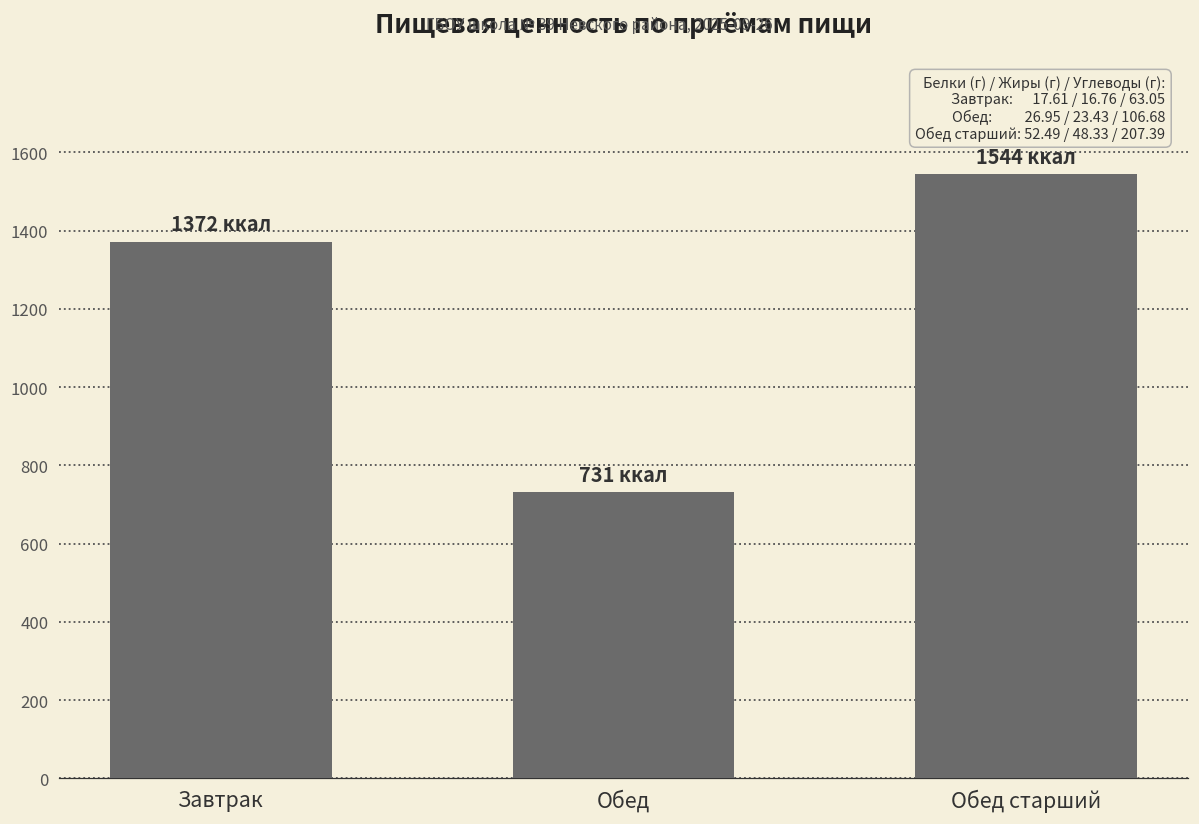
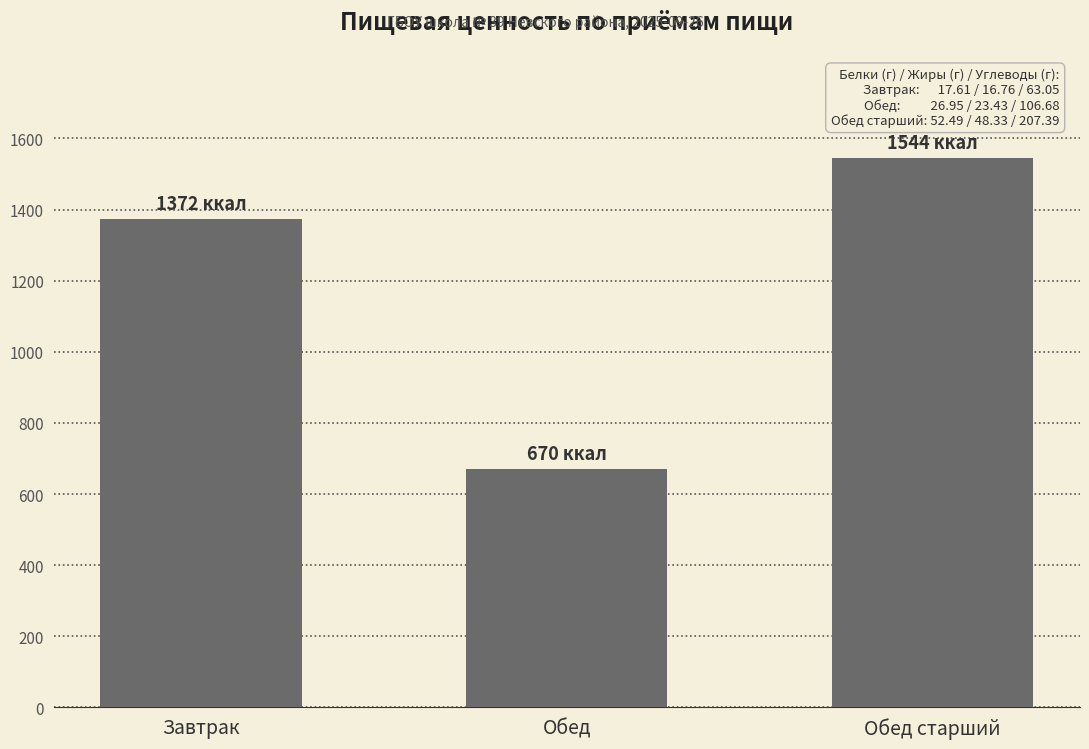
Обед: 731 -> 670
